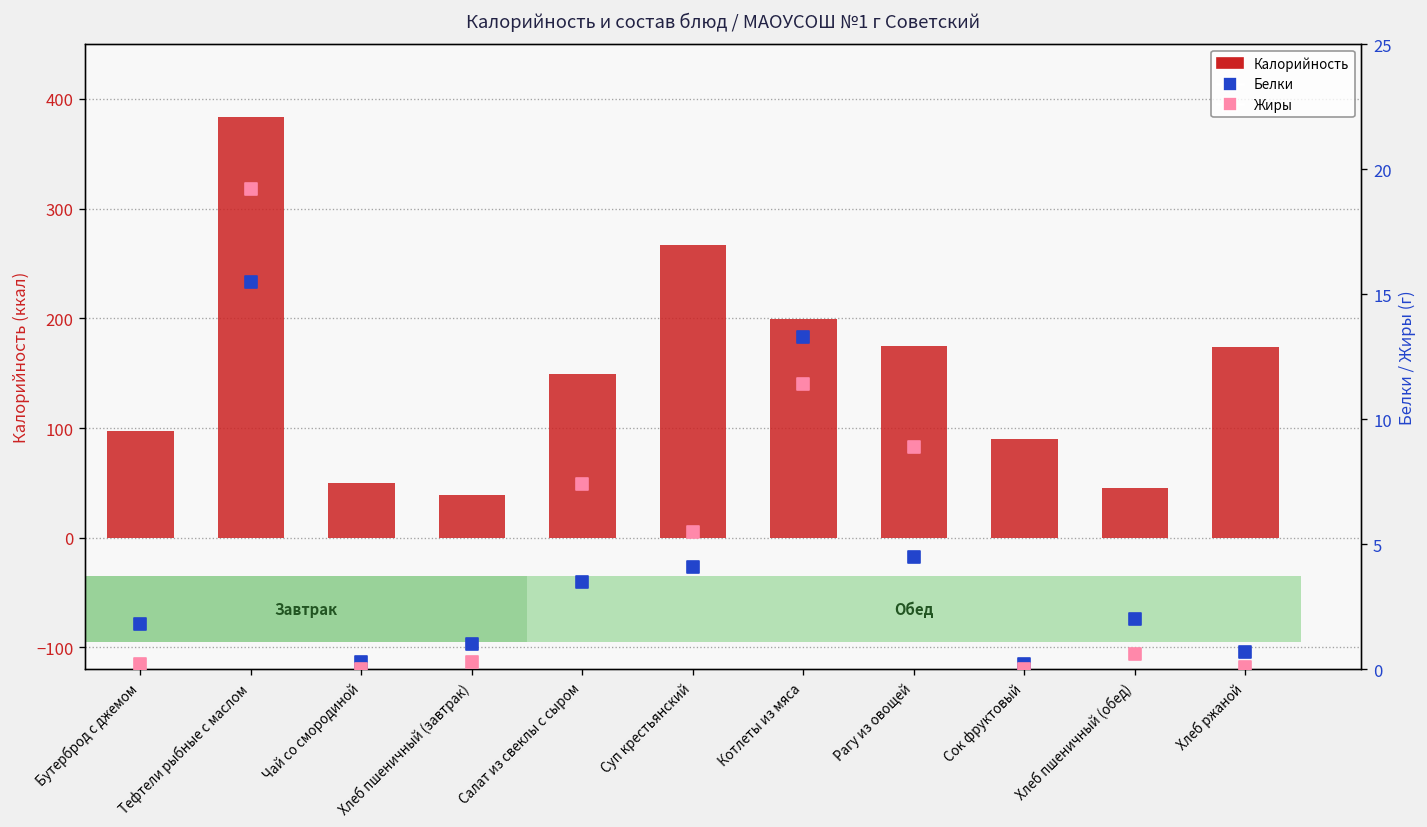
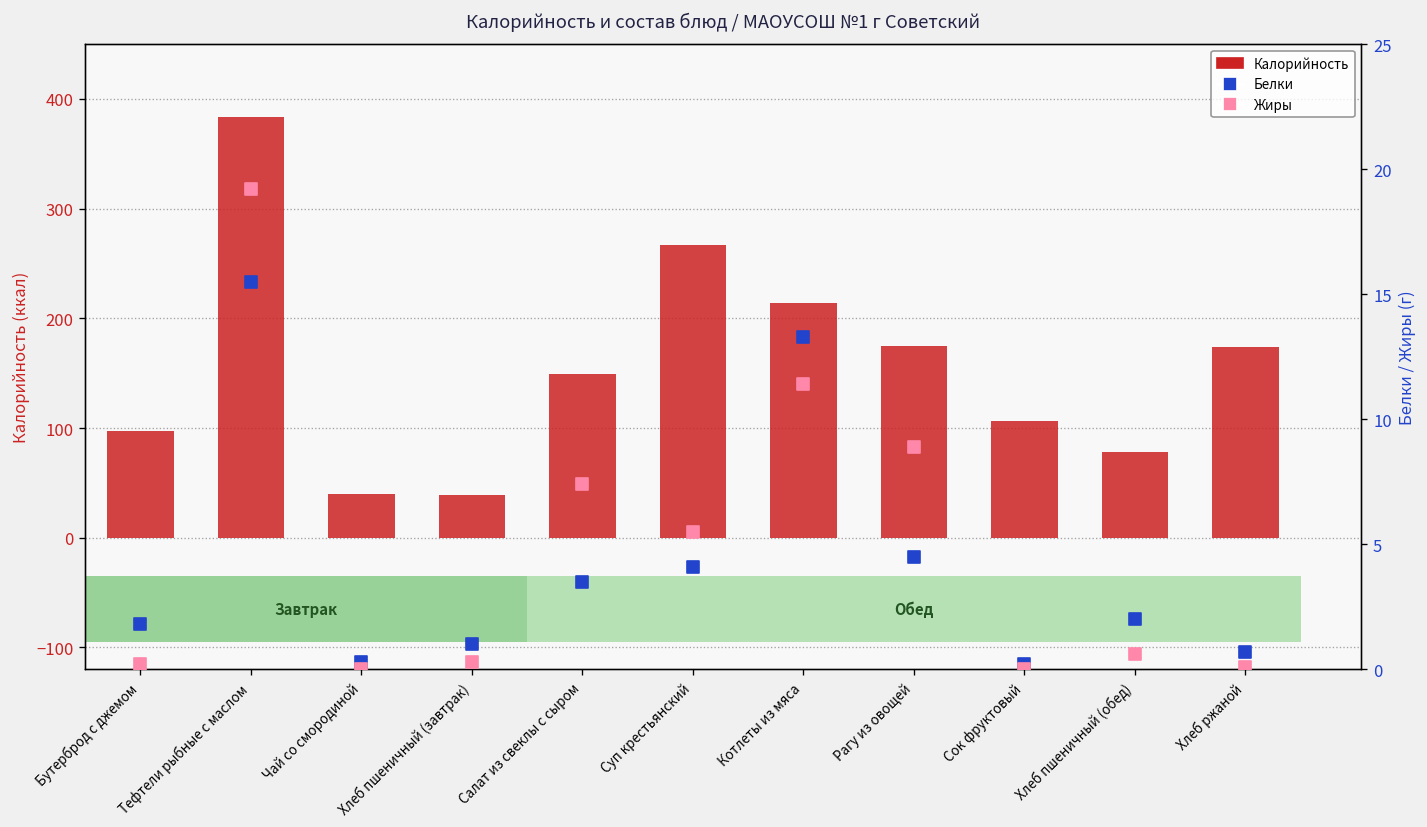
Калорийность, Чай со смородиной: 50 -> 40
Калорийность, Котлеты из мяса: 200 -> 210
Калорийность, Сок фруктовый: 90 -> 110
Калорийность, Хлеб пшеничный (обед): 50 -> 80
